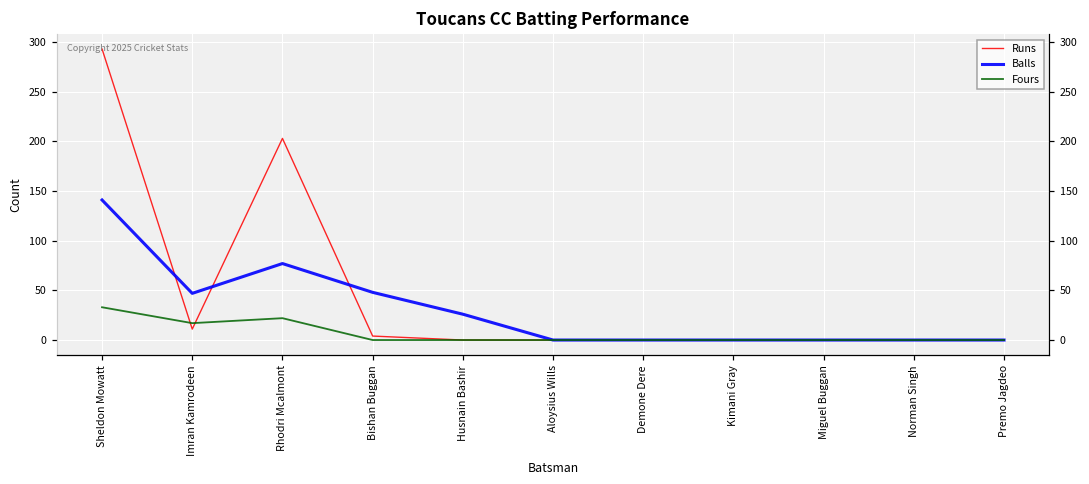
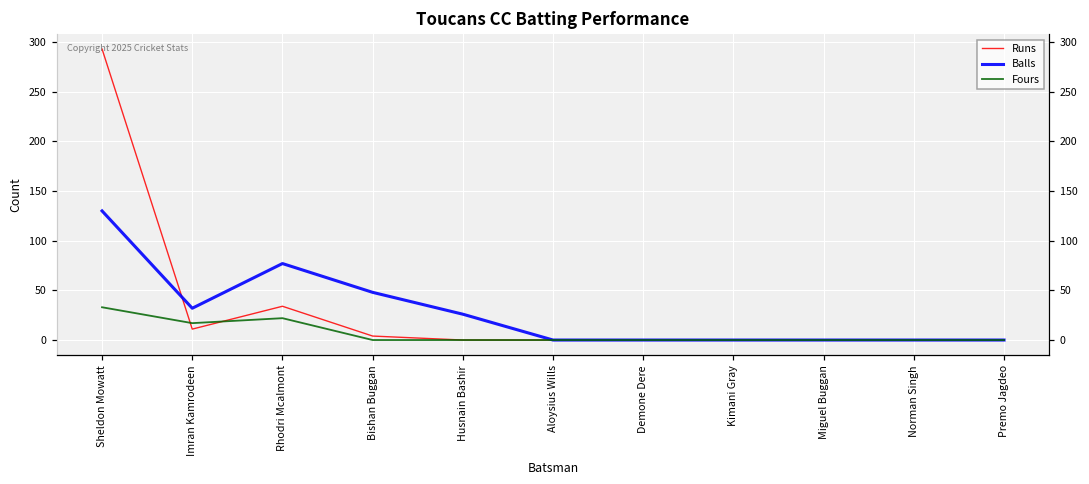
Balls, Sheldon Mowatt: 140 -> 130
Balls, Imran Kamrodeen: 50 -> 30
Runs, Rhodri Mcalmont: 200 -> 30
